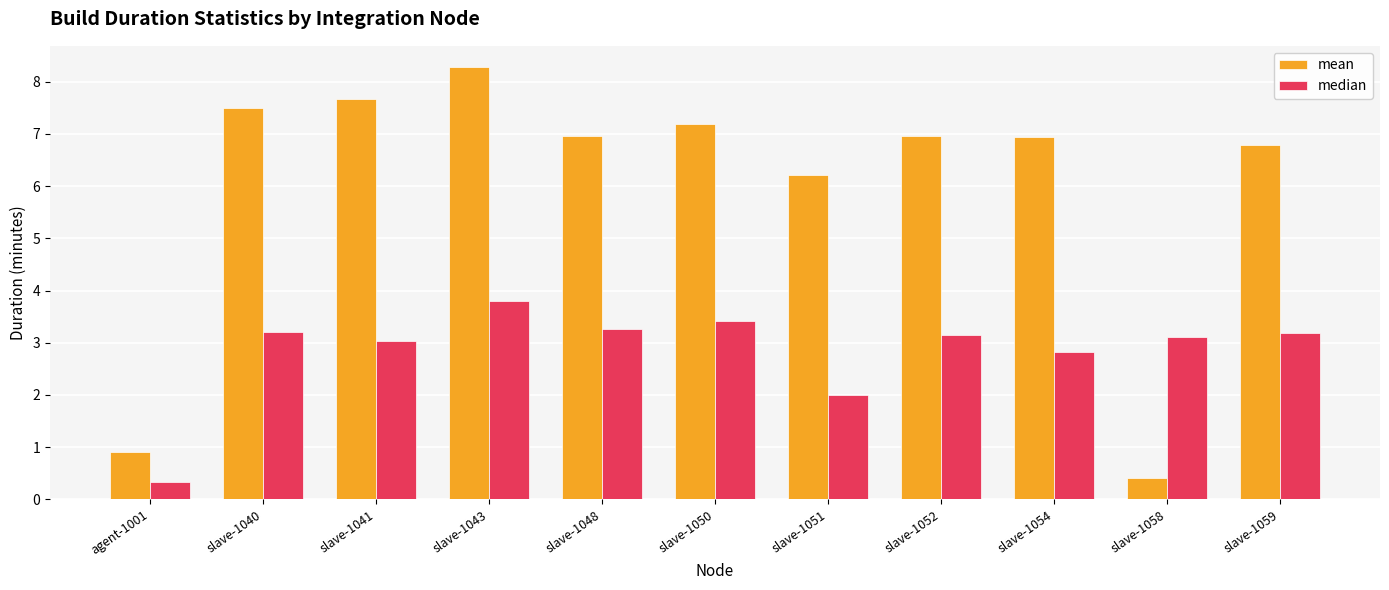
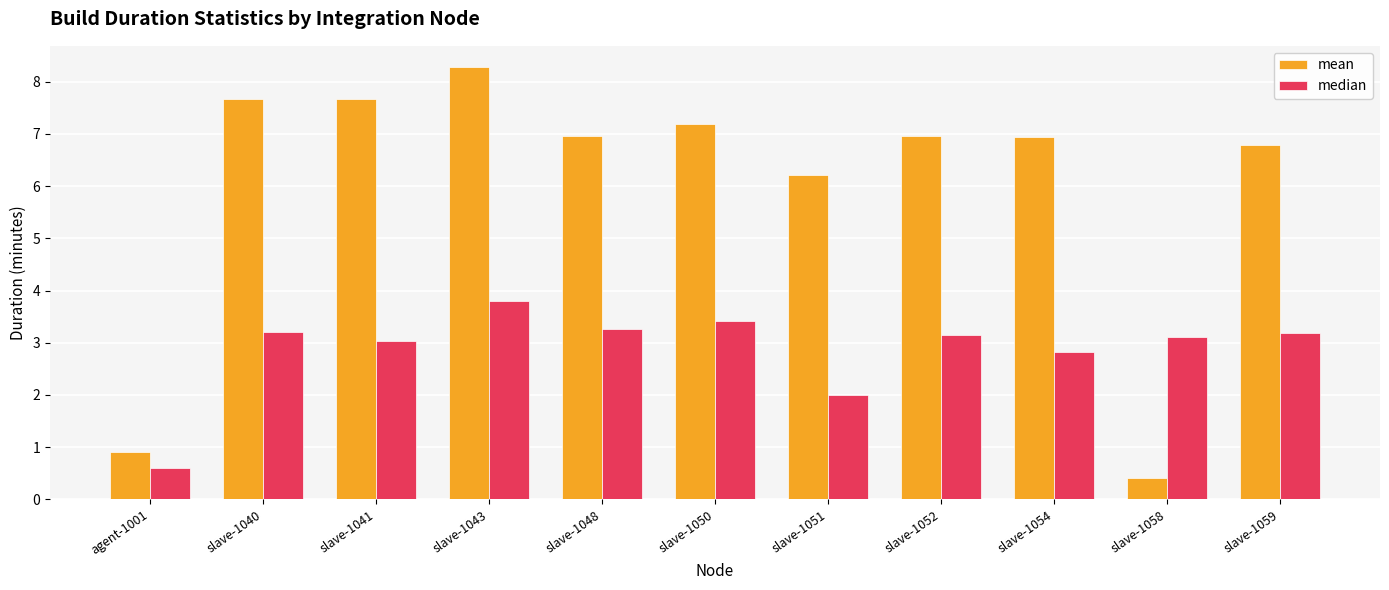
median, agent-1001: 0.3 -> 0.6
mean, slave-1040: 7.5 -> 7.7
